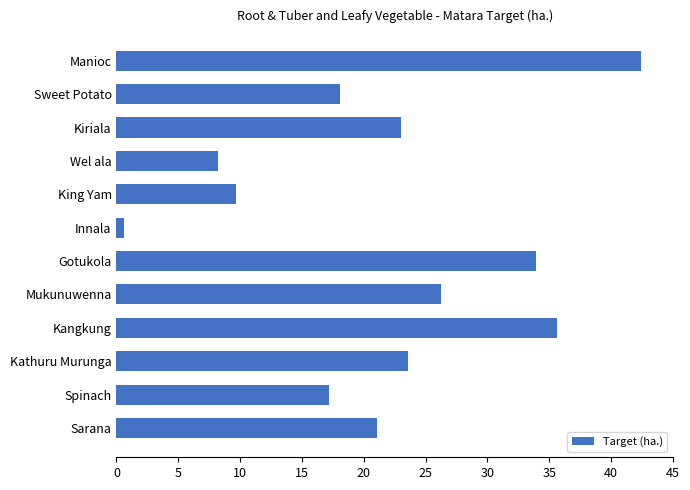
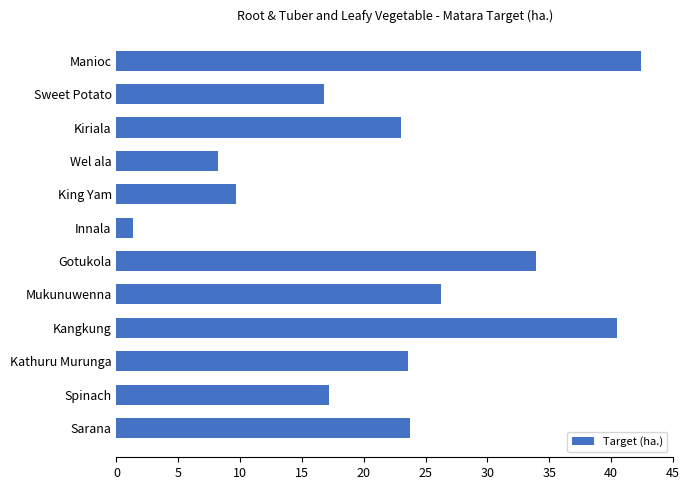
Sweet Potato: 18.1 -> 16.8
Innala: 0.6 -> 1.3
Kangkung: 35.6 -> 40.5
Sarana: 21.1 -> 23.8
